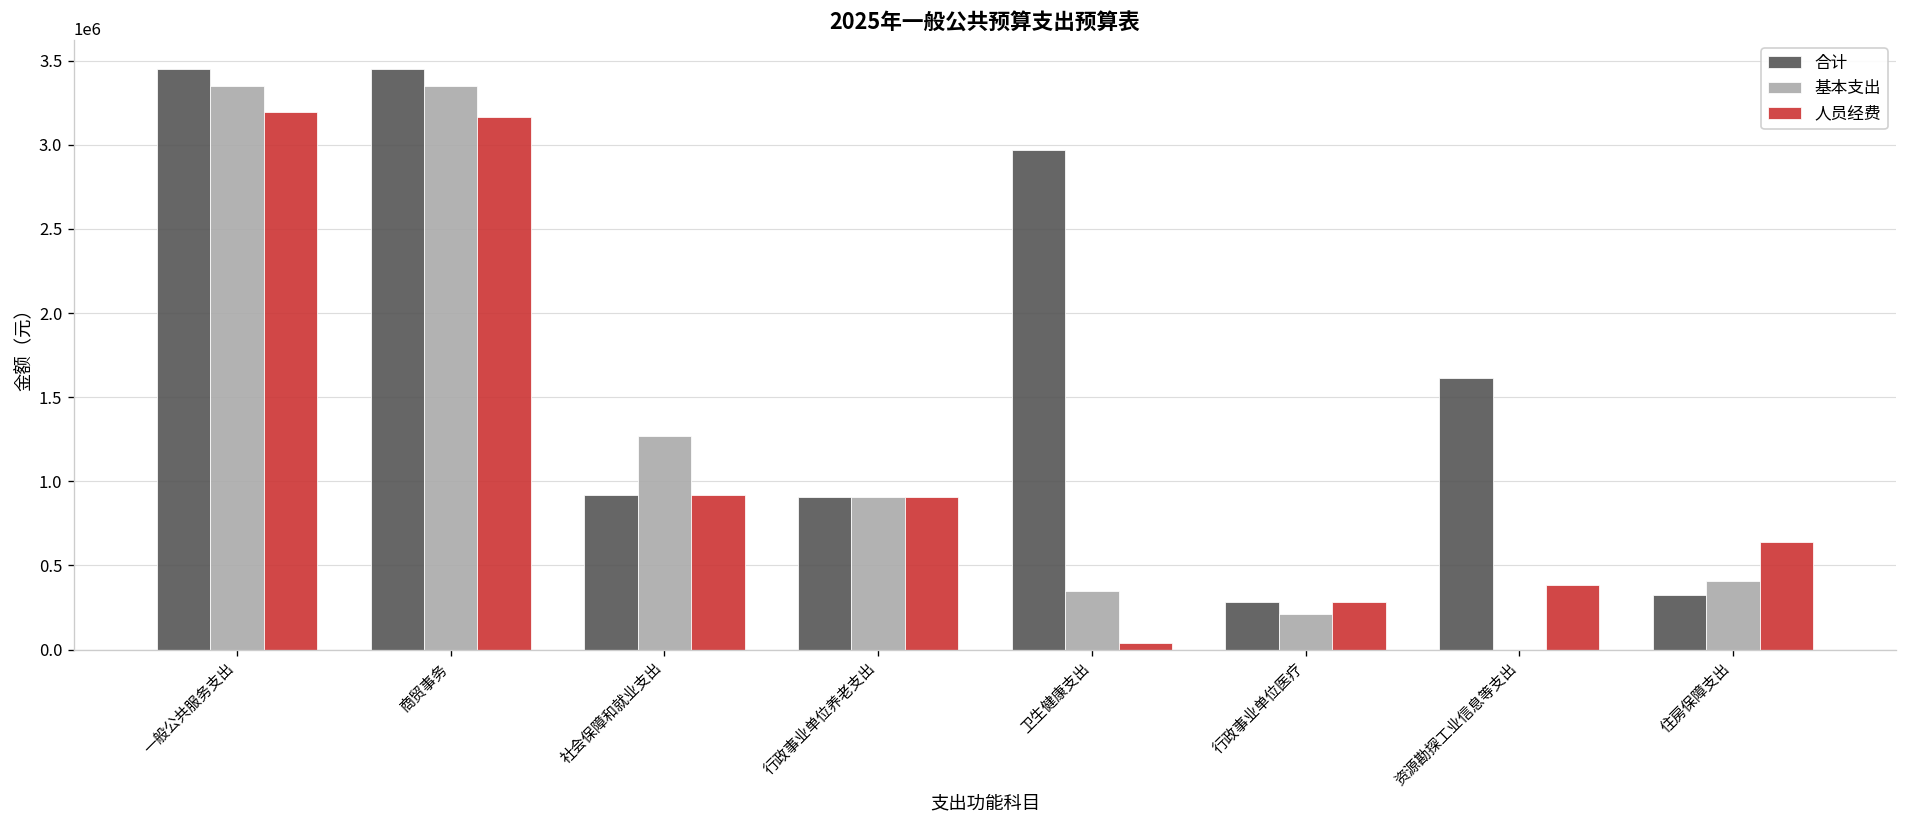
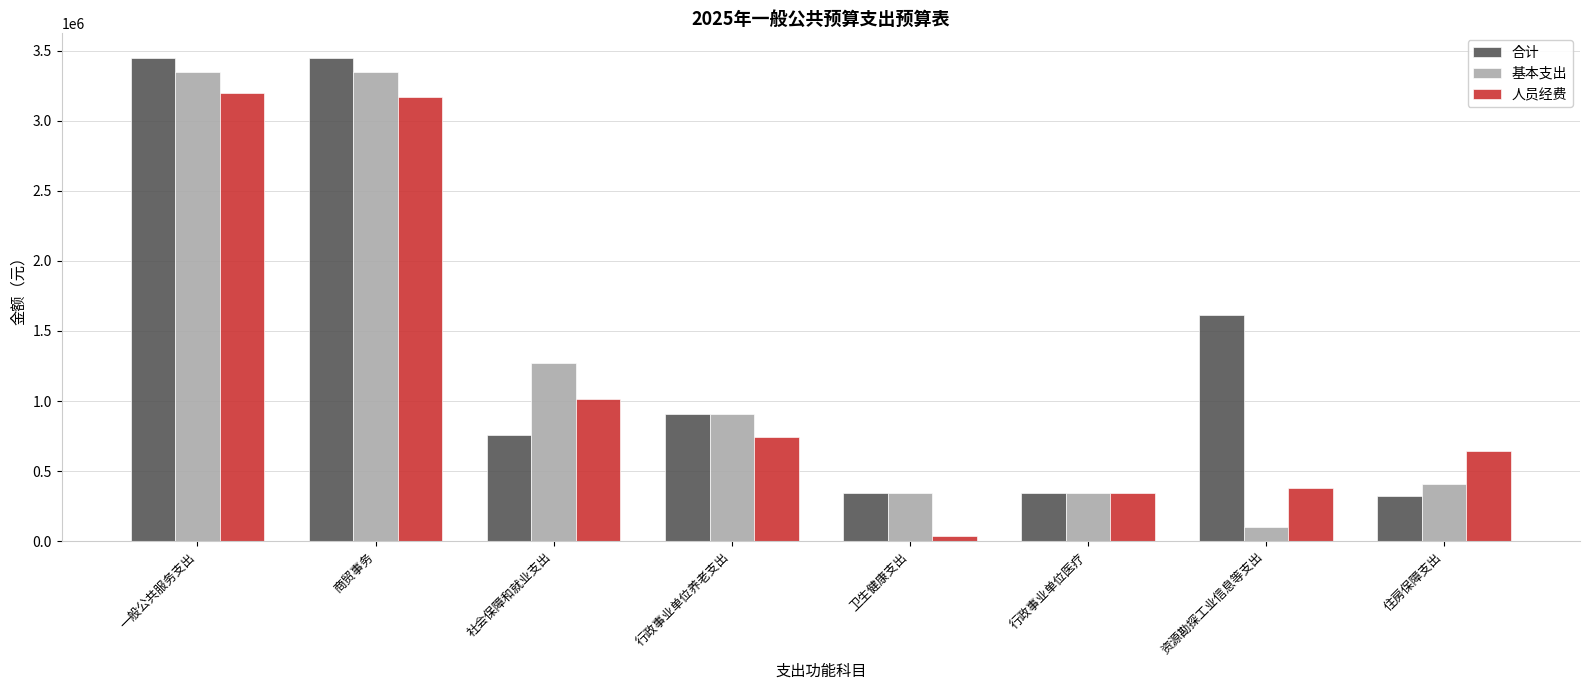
合计, 社会保障和就业支出: 920000 -> 760000
人员经费, 社会保障和就业支出: 920000 -> 1020000
人员经费, 行政事业单位养老支出: 910000 -> 740000
合计, 卫生健康支出: 2970000 -> 350000
合计, 行政事业单位医疗: 280000 -> 350000
基本支出, 行政事业单位医疗: 210000 -> 350000
人员经费, 行政事业单位医疗: 290000 -> 350000
基本支出, 资源勘探工业信息等支出: 0 -> 100000
